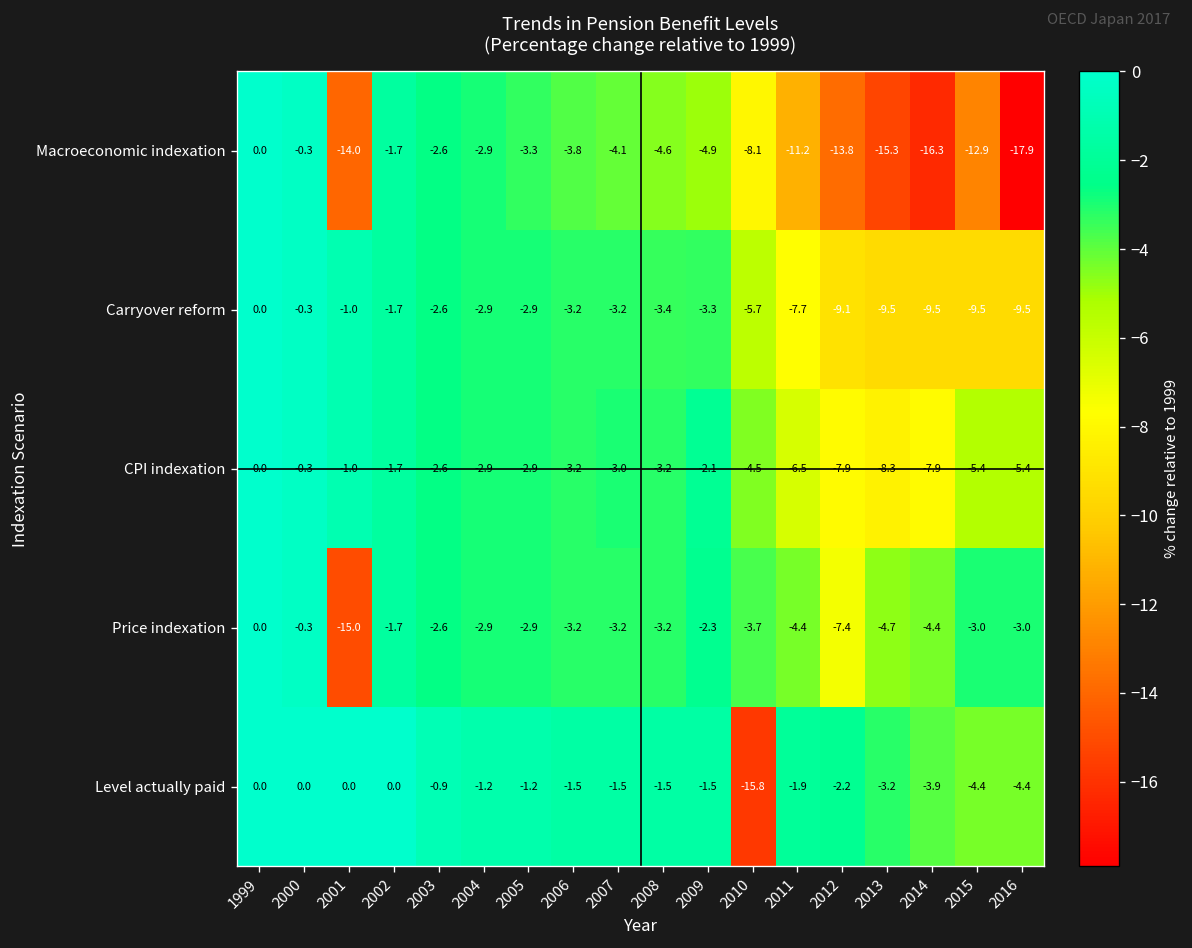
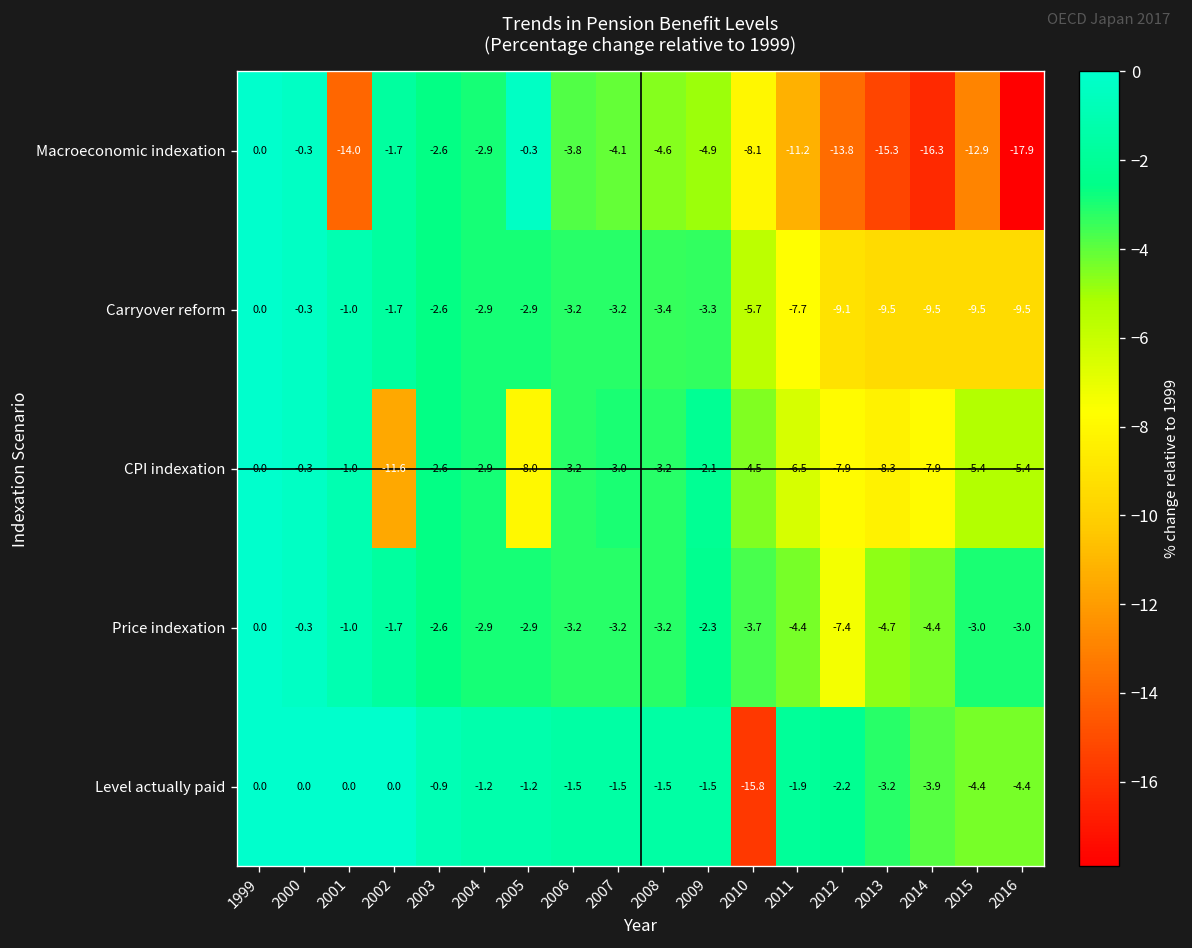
Macroeconomic indexation, 2005: -3.3 -> -0.3
CPI indexation, 2002: -1.7 -> -11.6
CPI indexation, 2005: -2.9 -> -8.0
Price indexation, 2001: -15.0 -> -1.0
